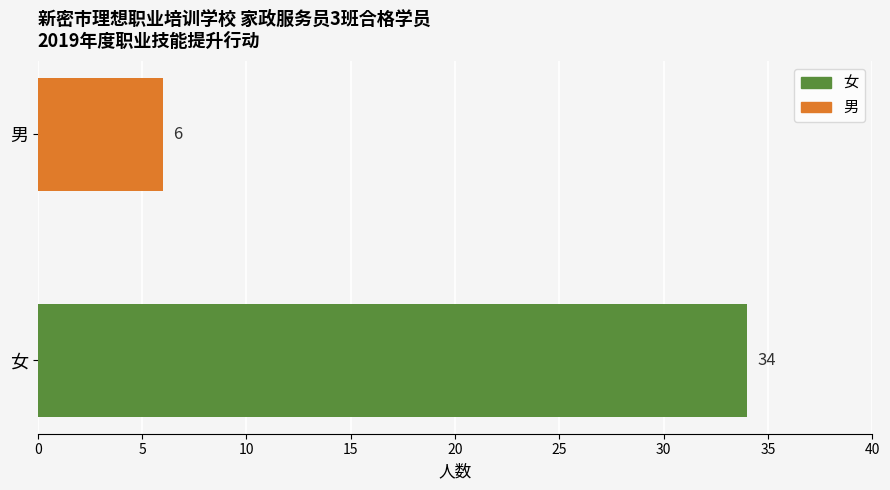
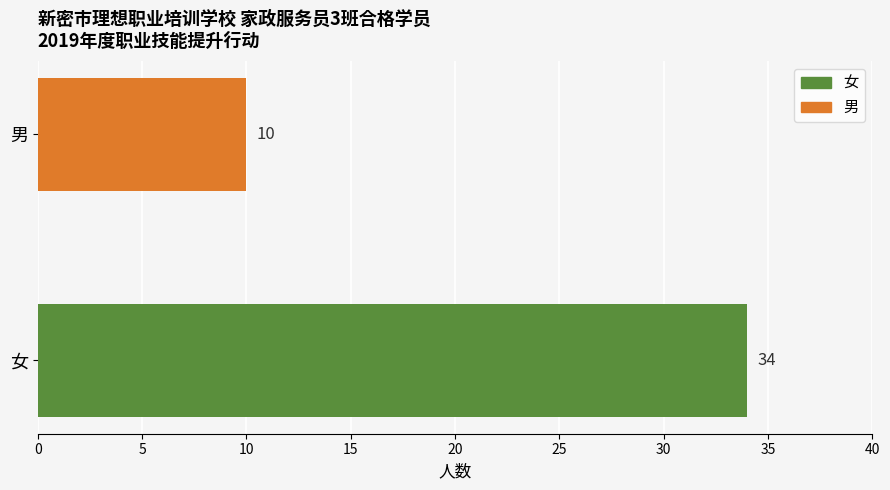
男: 6 -> 10
